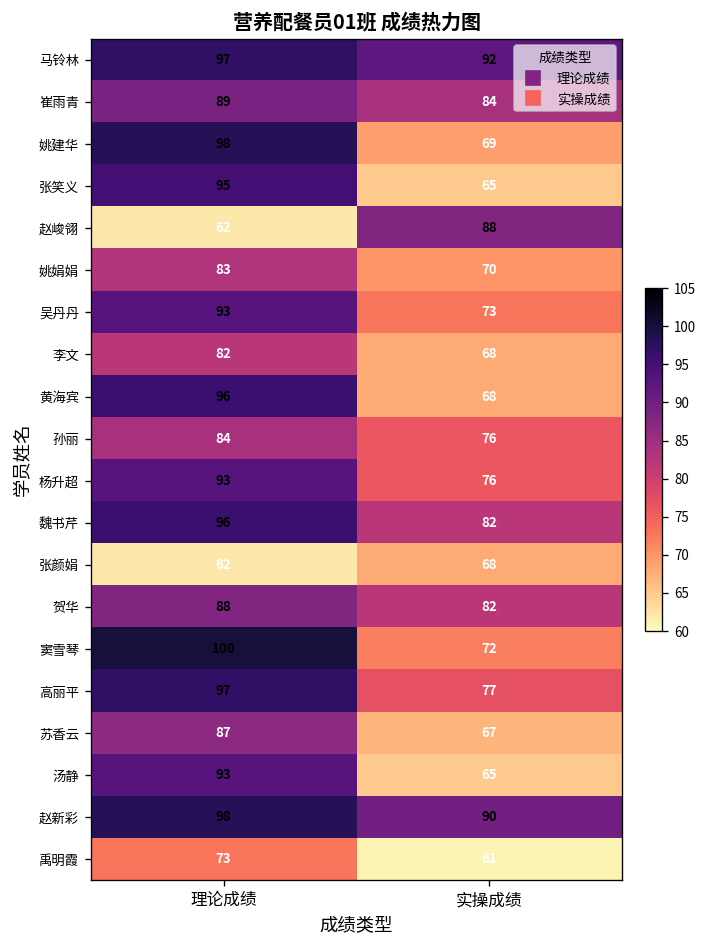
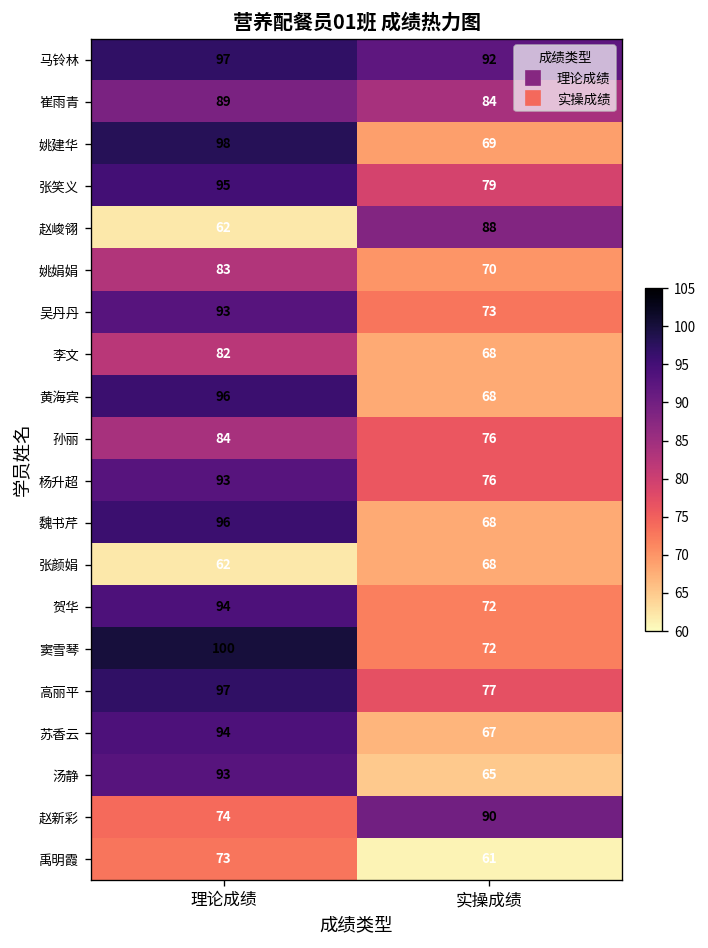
张笑义, 实操成绩: 65 -> 79
魏书芹, 实操成绩: 82 -> 68
贺华, 理论成绩: 88 -> 94
贺华, 实操成绩: 82 -> 72
苏香云, 理论成绩: 87 -> 94
赵新彩, 理论成绩: 98 -> 74
